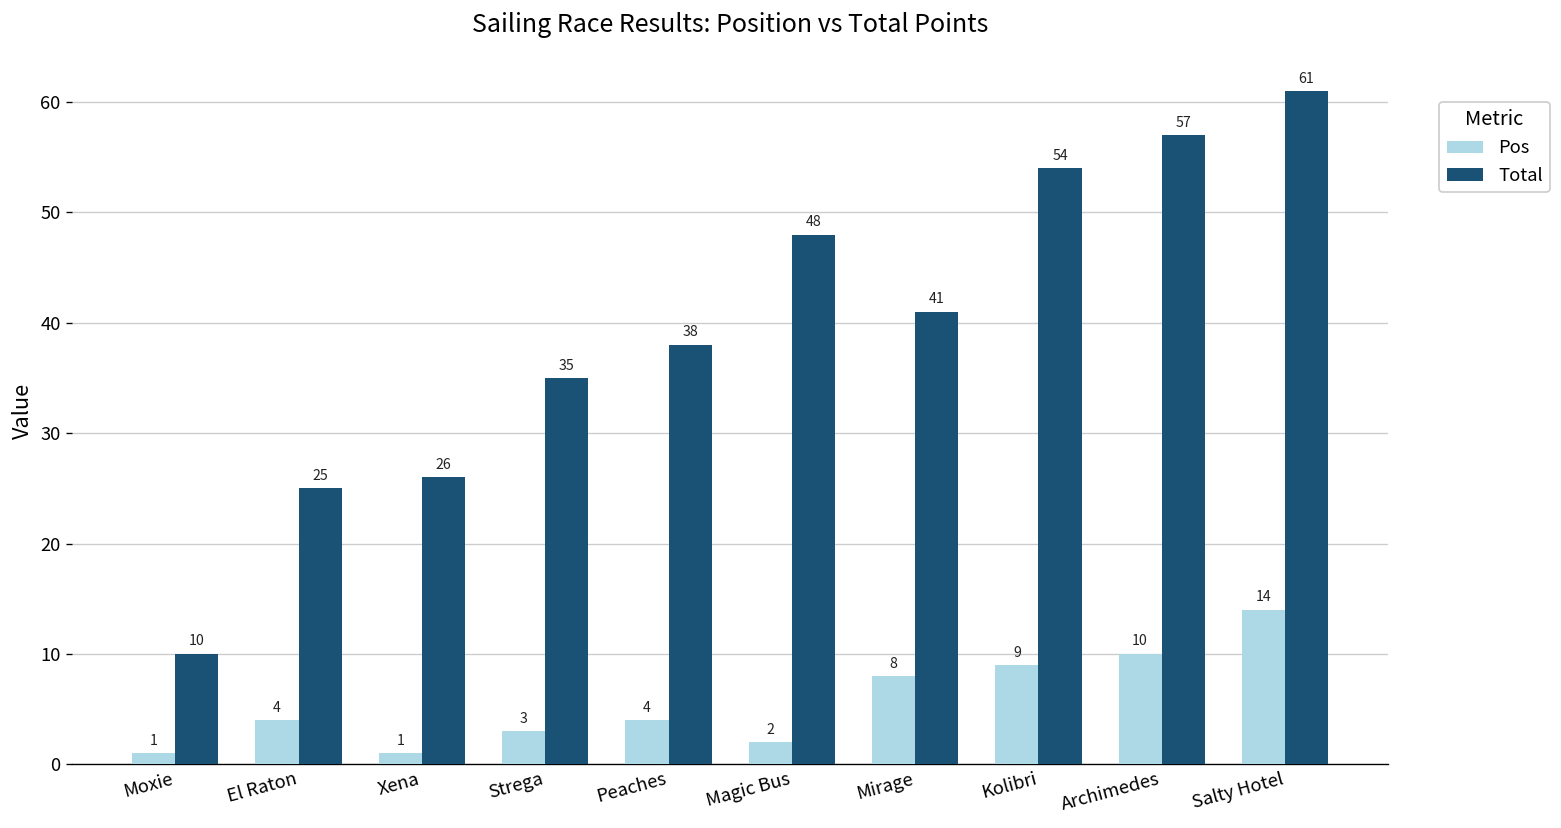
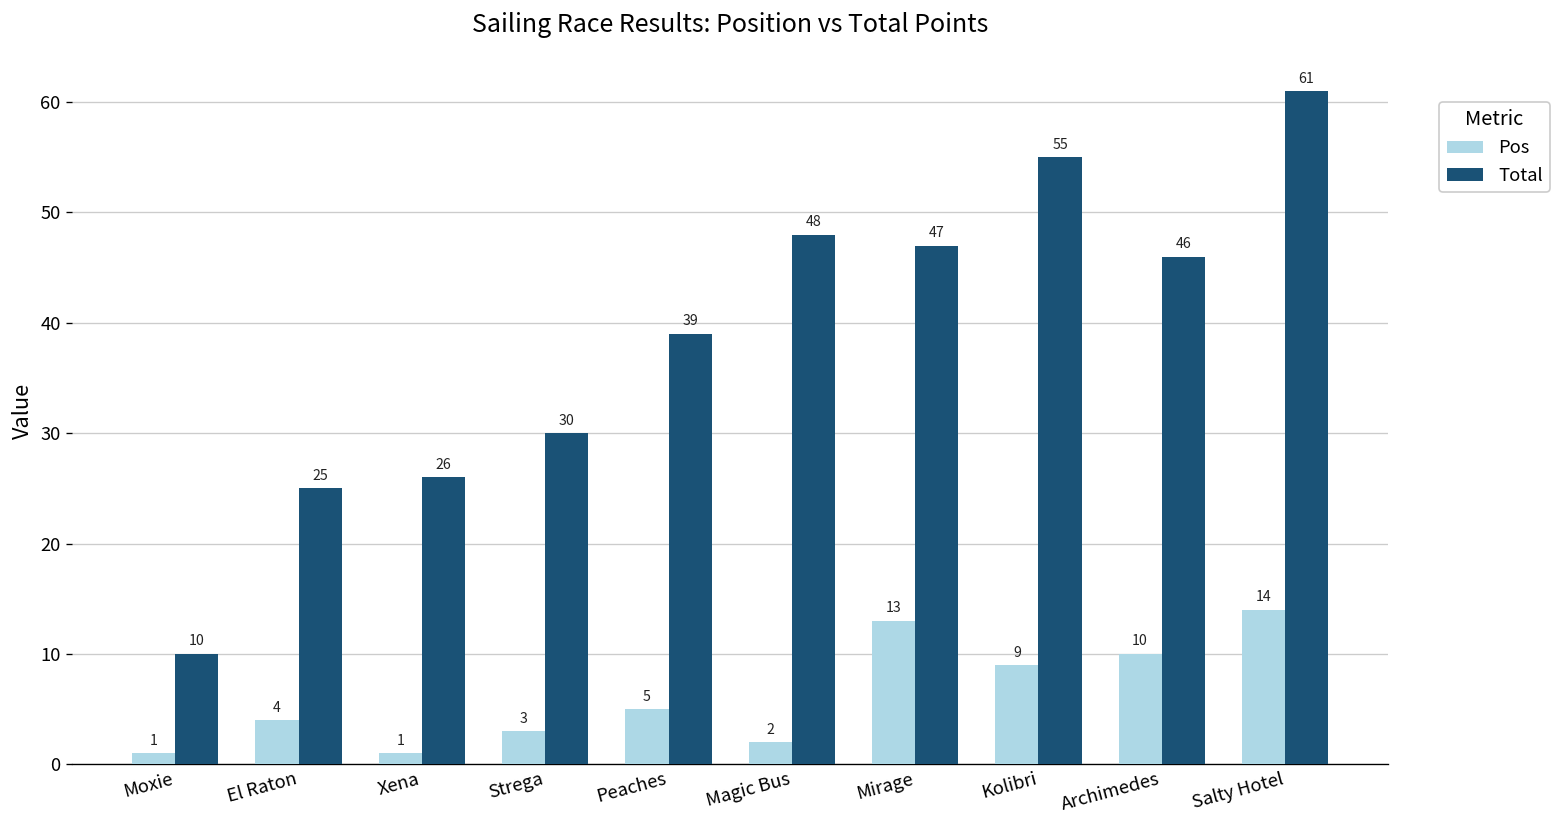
Total, Strega: 35 -> 30
Pos, Peaches: 4 -> 5
Total, Peaches: 38 -> 39
Pos, Mirage: 8 -> 13
Total, Mirage: 41 -> 47
Total, Kolibri: 54 -> 55
Total, Archimedes: 57 -> 46
